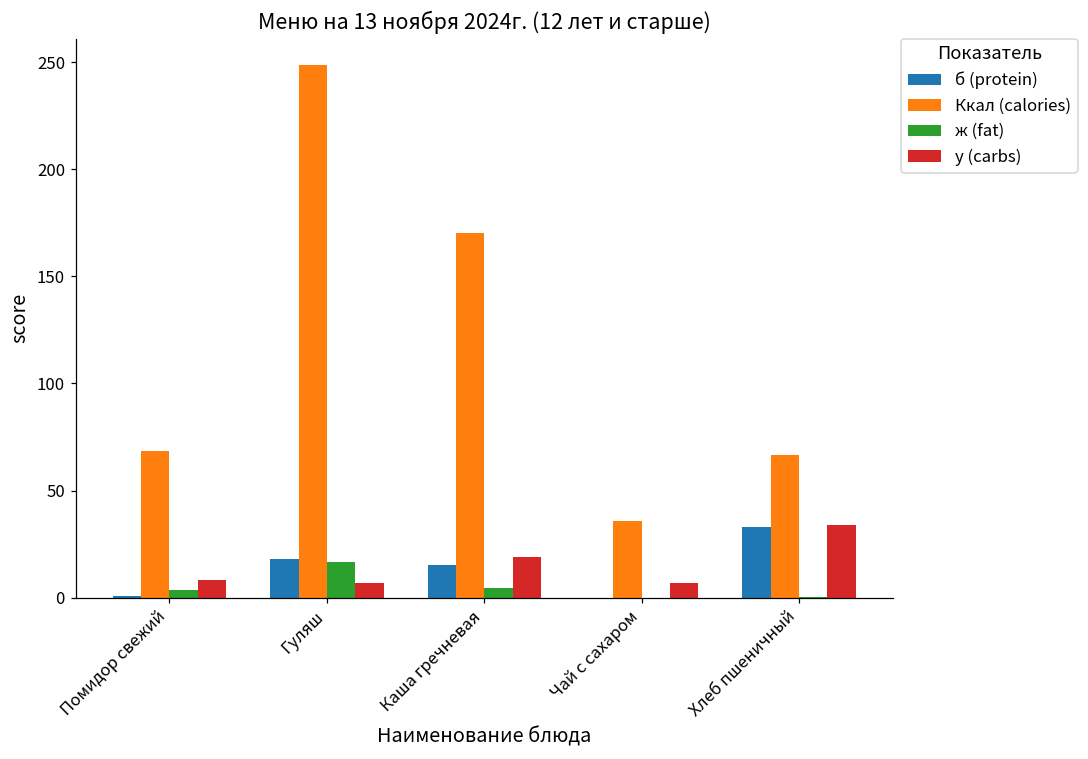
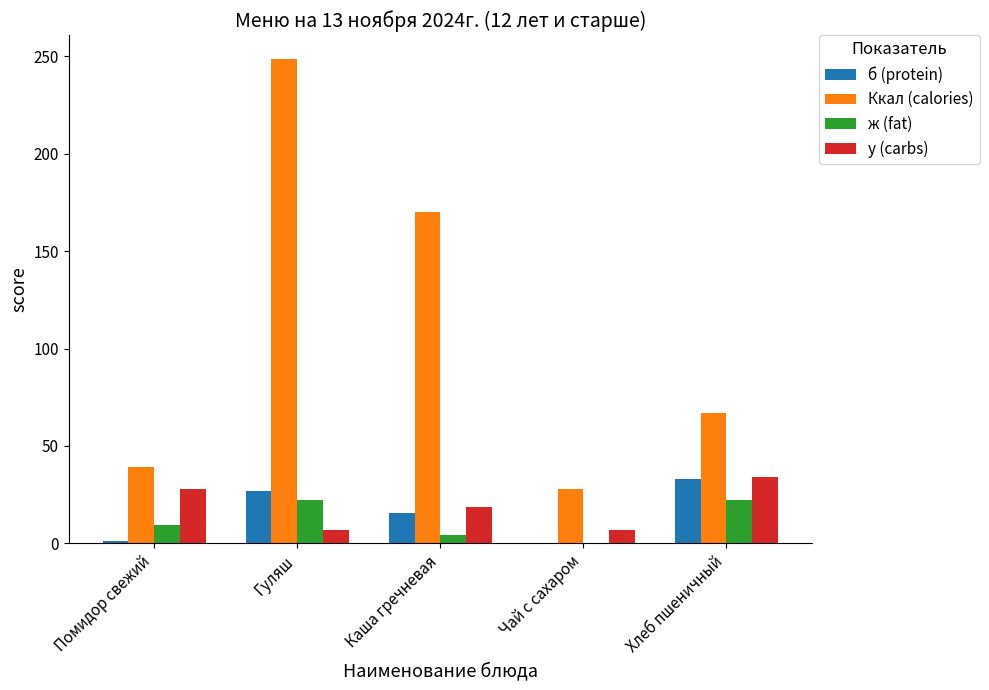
Ккал (calories), Помидор свежий: 69 -> 39
ж (fat), Помидор свежий: 3 -> 10
у (carbs), Помидор свежий: 9 -> 28
б (protein), Гуляш: 18 -> 27
ж (fat), Гуляш: 17 -> 23
Ккал (calories), Чай с сахаром: 36 -> 28
ж (fat), Хлеб пшеничный: 0 -> 23
